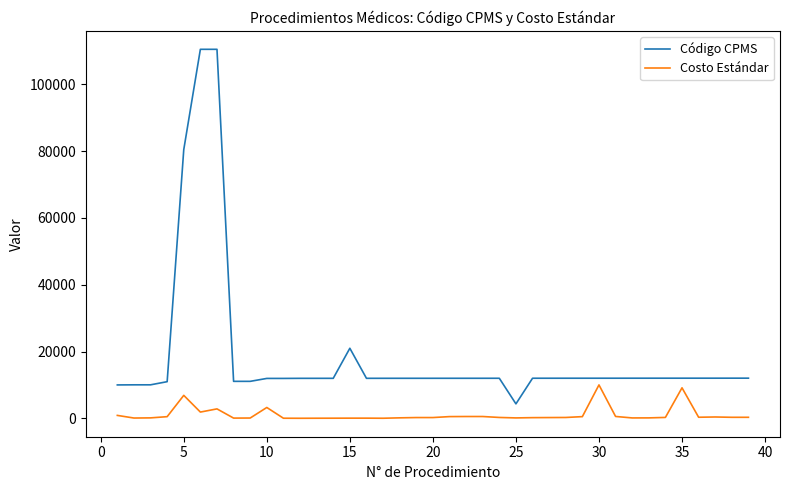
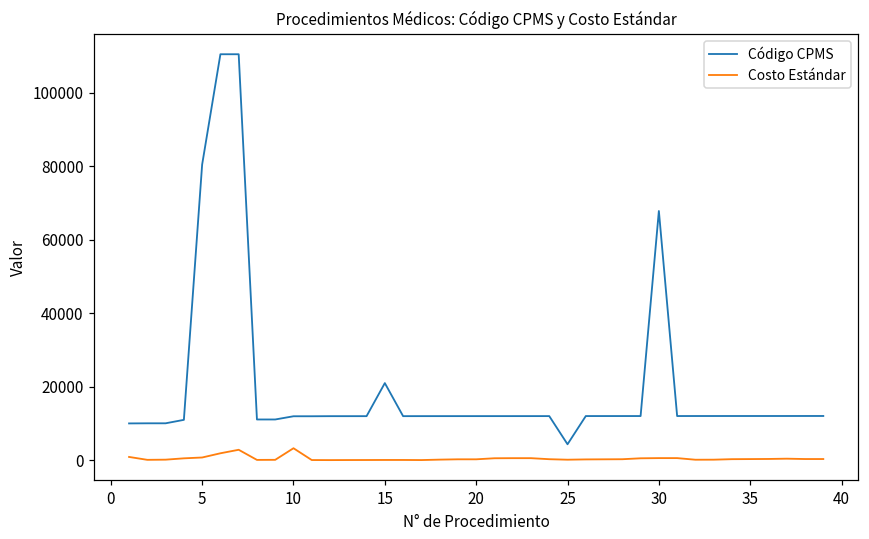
Costo Estándar, 5: 7000 -> 1000
Código CPMS, 30: 12000 -> 68000
Costo Estándar, 30: 10000 -> 1000
Costo Estándar, 35: 9000 -> 0
